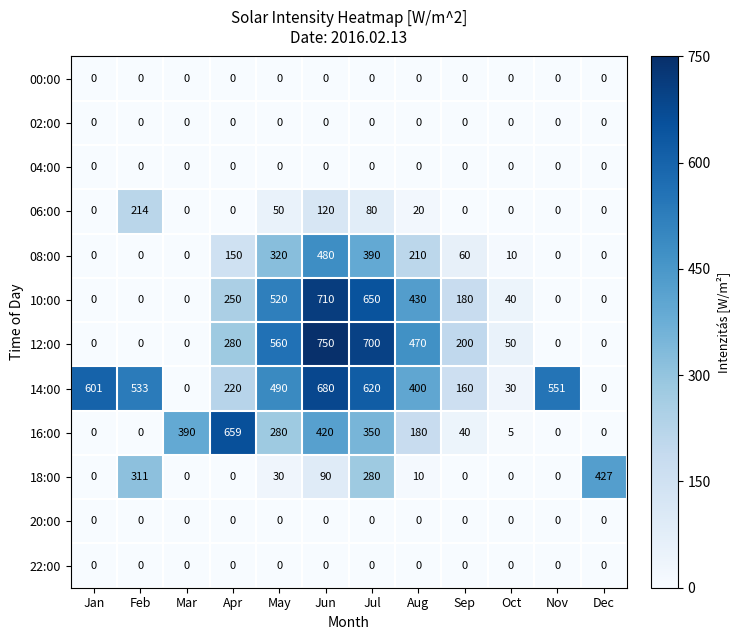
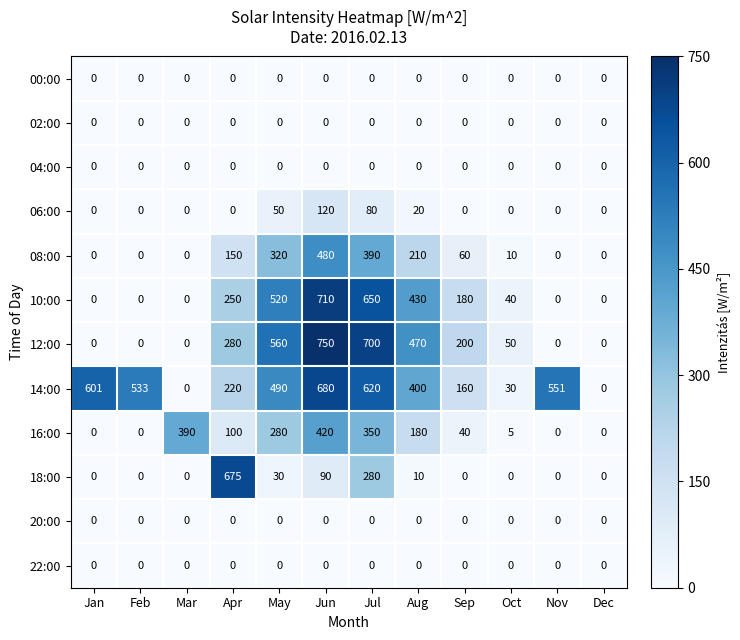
06:00, Feb: 214 -> 0
16:00, Apr: 659 -> 100
18:00, Feb: 311 -> 0
18:00, Apr: 0 -> 675
18:00, Dec: 427 -> 0
